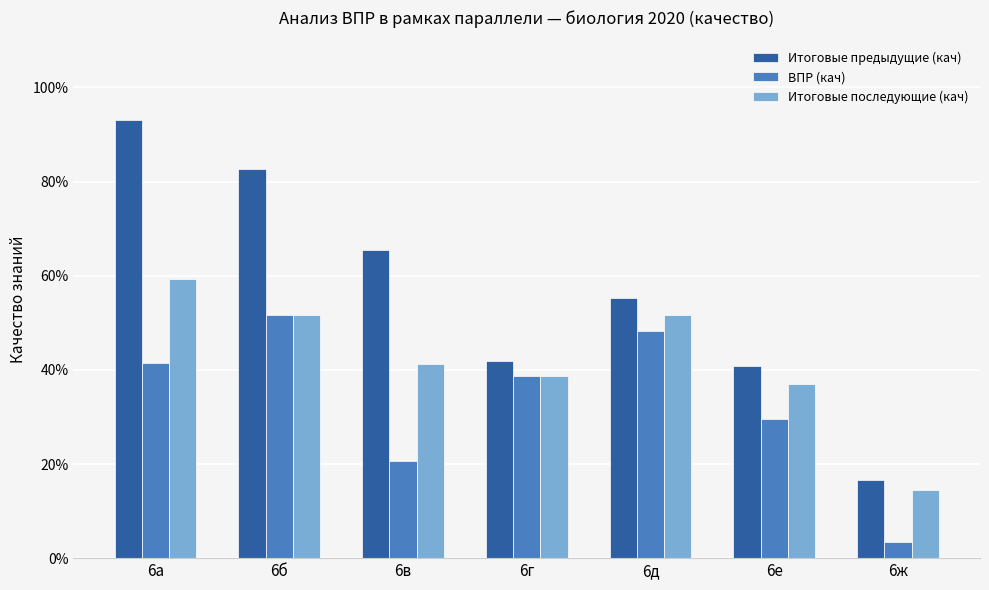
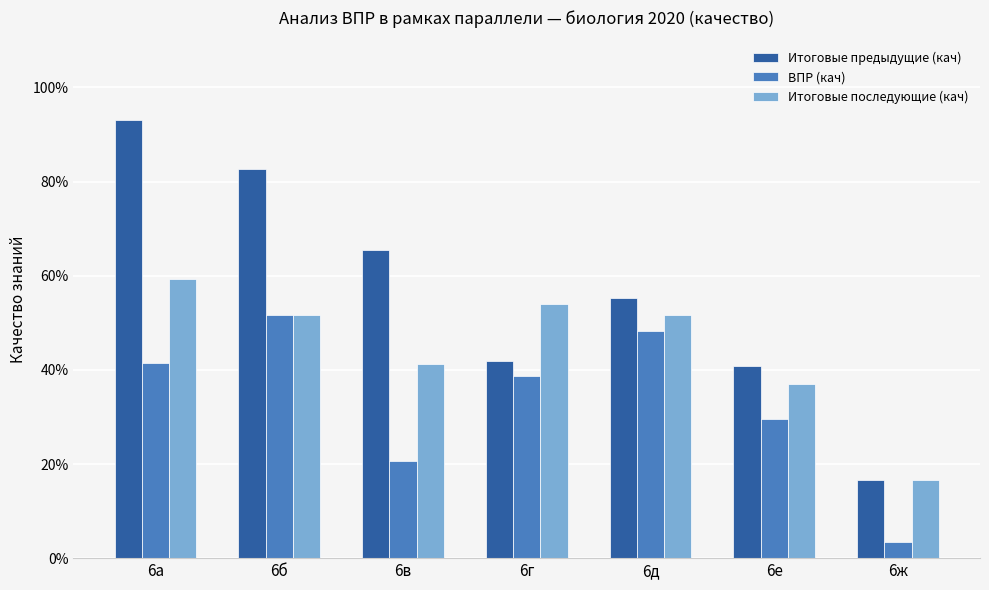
Итоговые последующие (кач), 6г: 39% -> 54%
Итоговые последующие (кач), 6ж: 15% -> 17%
